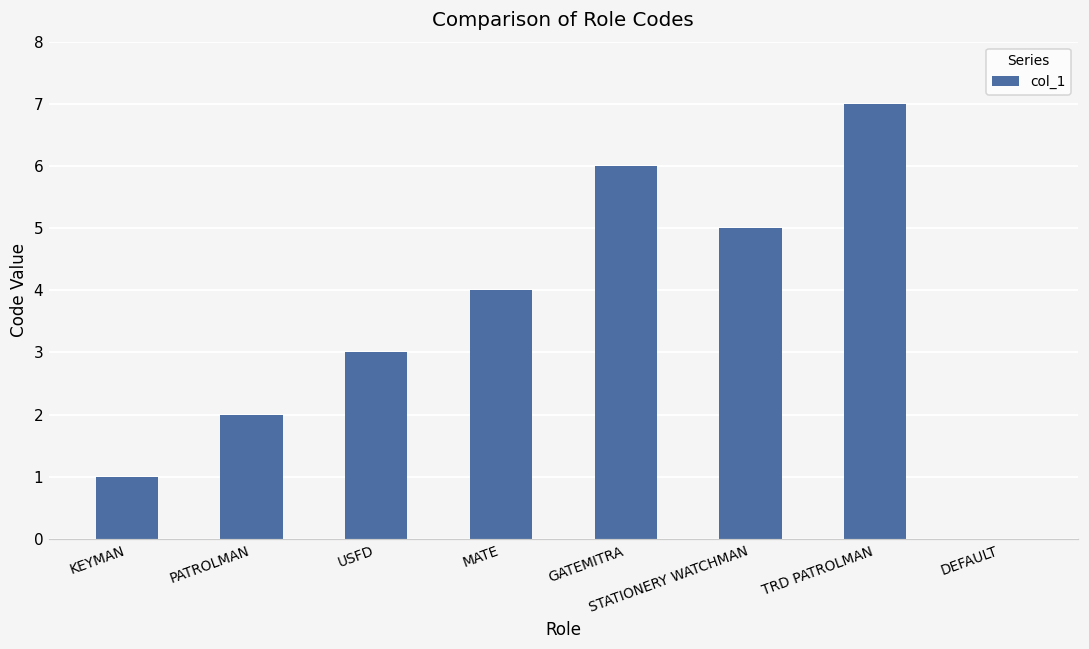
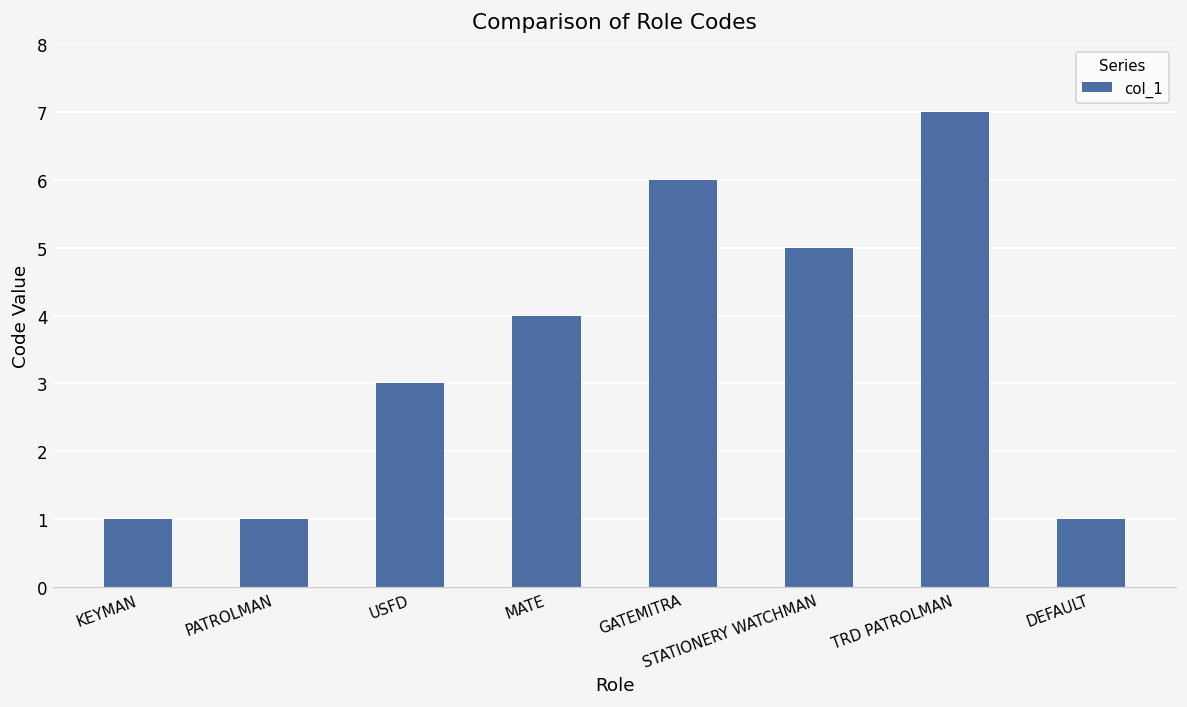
PATROLMAN: 2 -> 1
DEFAULT: 0 -> 1
